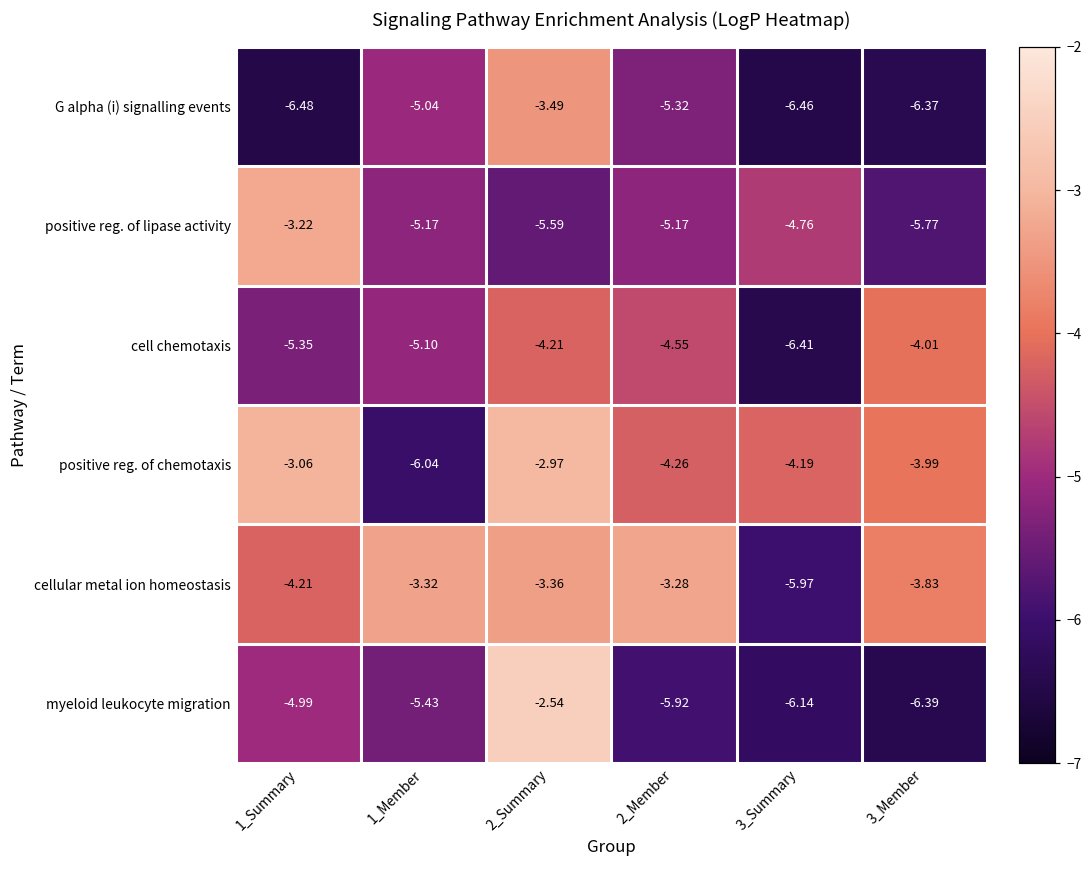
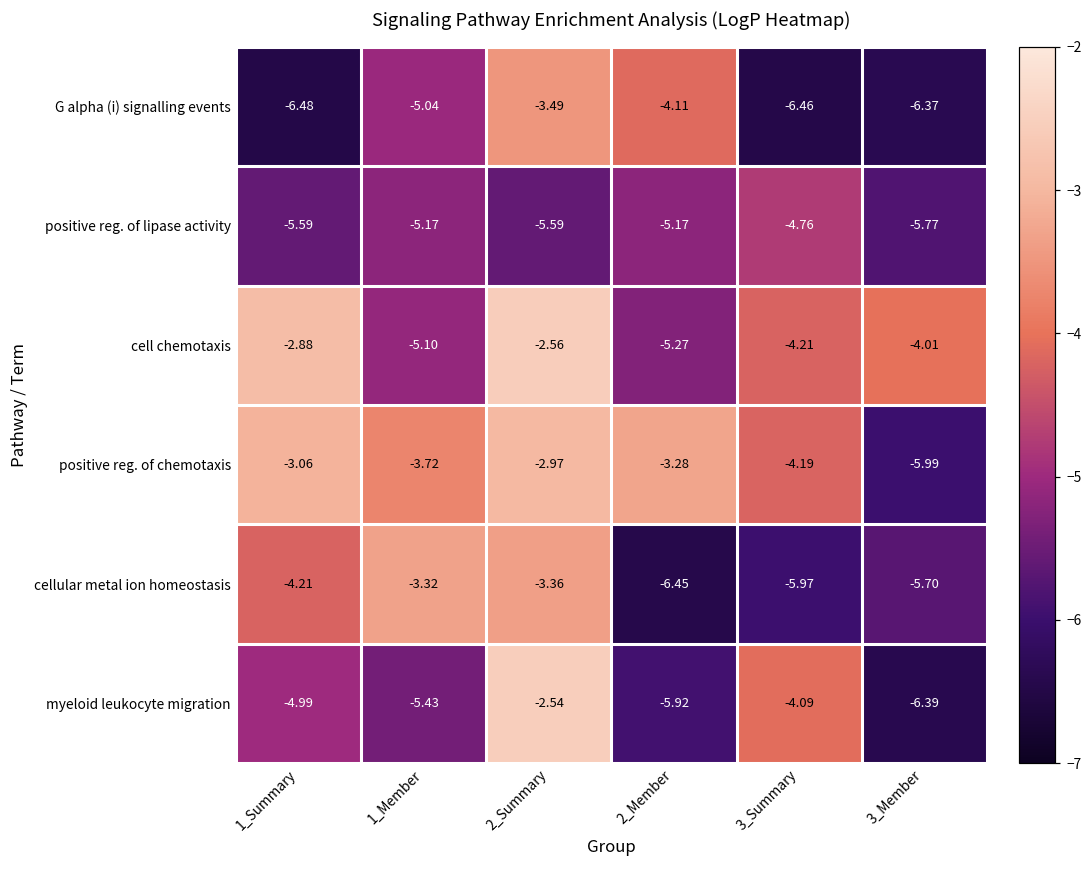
G alpha (i) signalling events, 2_Member: -5.32 -> -4.11
positive reg. of lipase activity, 1_Summary: -3.22 -> -5.59
cell chemotaxis, 1_Summary: -5.35 -> -2.88
cell chemotaxis, 2_Summary: -4.21 -> -2.56
cell chemotaxis, 2_Member: -4.55 -> -5.27
cell chemotaxis, 3_Summary: -6.41 -> -4.21
positive reg. of chemotaxis, 1_Member: -6.04 -> -3.72
positive reg. of chemotaxis, 2_Member: -4.26 -> -3.28
positive reg. of chemotaxis, 3_Member: -3.99 -> -5.99
cellular metal ion homeostasis, 2_Member: -3.28 -> -6.45
cellular metal ion homeostasis, 3_Member: -3.83 -> -5.70
myeloid leukocyte migration, 3_Summary: -6.14 -> -4.09
